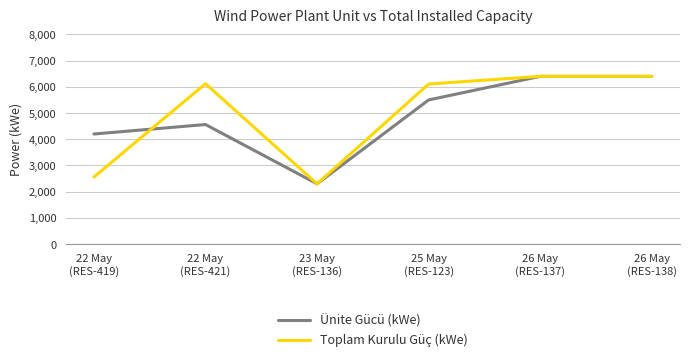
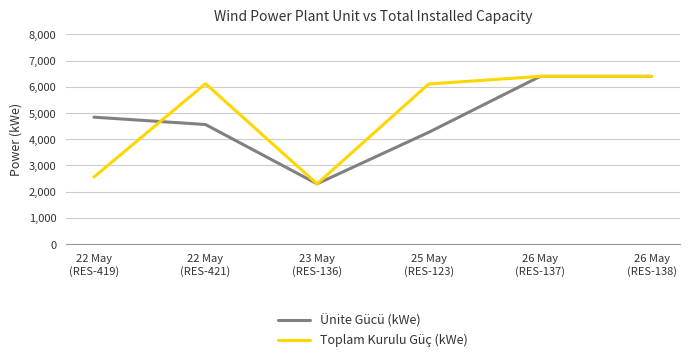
Ünite Gücü (kWe), 22 May (RES-419): 4,200 -> 4,800
Ünite Gücü (kWe), 25 May (RES-123): 5,500 -> 4,300
